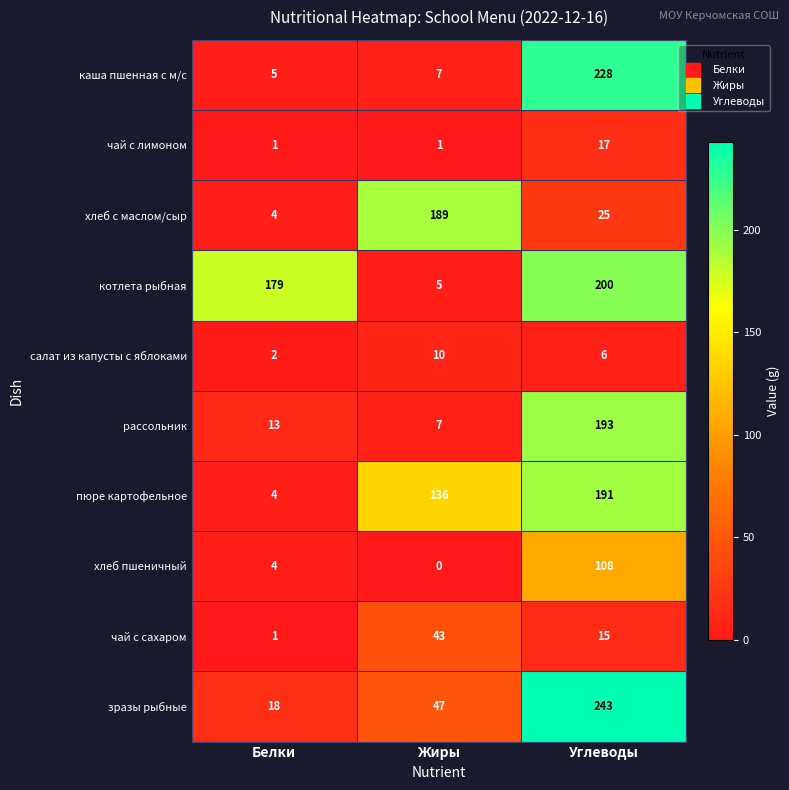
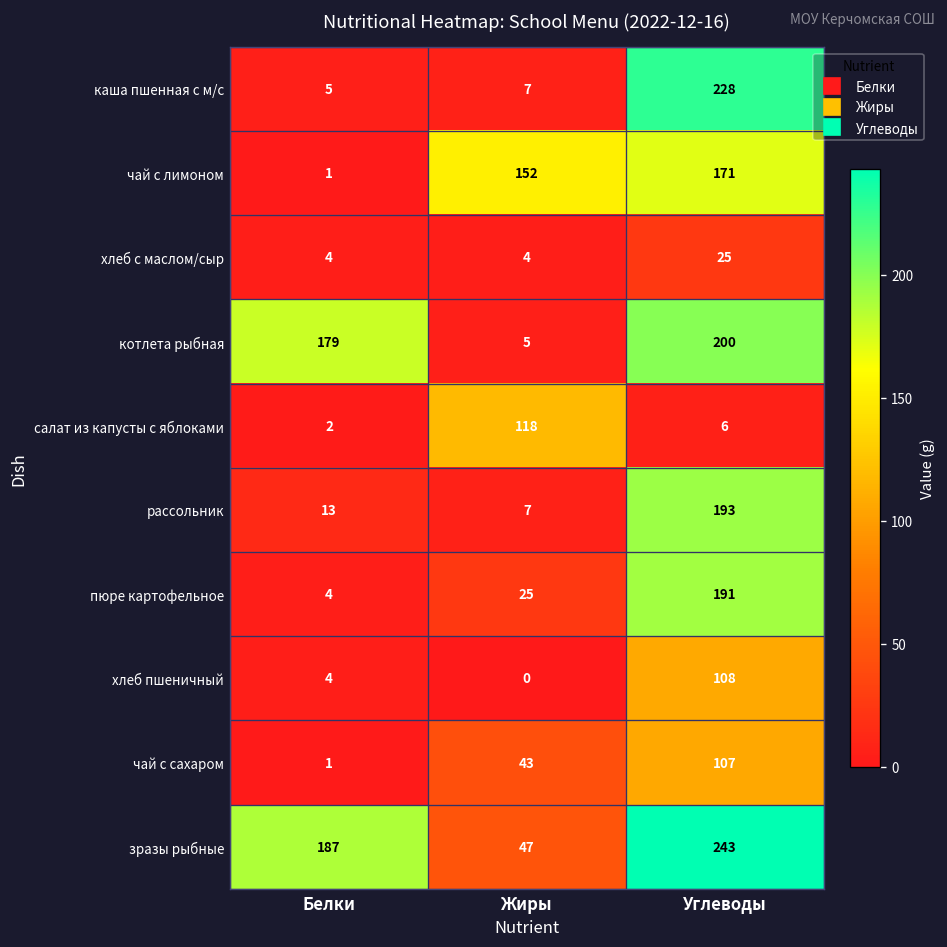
чай с лимоном, Жиры: 1 -> 152
чай с лимоном, Углеводы: 17 -> 171
хлеб с маслом/сыр, Жиры: 189 -> 4
салат из капусты с яблоками, Жиры: 10 -> 118
пюре картофельное, Жиры: 136 -> 25
чай с сахаром, Углеводы: 15 -> 107
зразы рыбные, Белки: 18 -> 187
